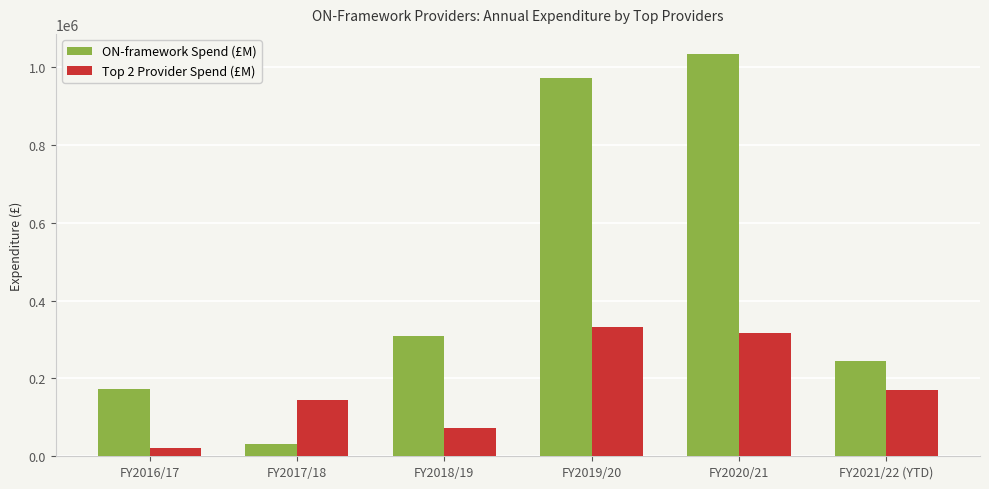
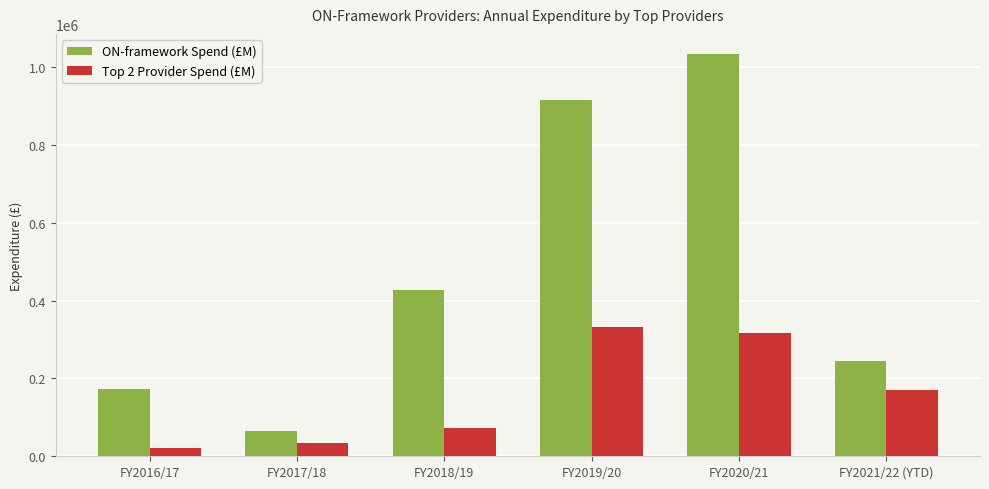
ON-framework Spend (£M), FY2017/18: 30000 -> 60000
Top 2 Provider Spend (£M), FY2017/18: 140000 -> 40000
ON-framework Spend (£M), FY2018/19: 310000 -> 430000
ON-framework Spend (£M), FY2019/20: 970000 -> 920000
